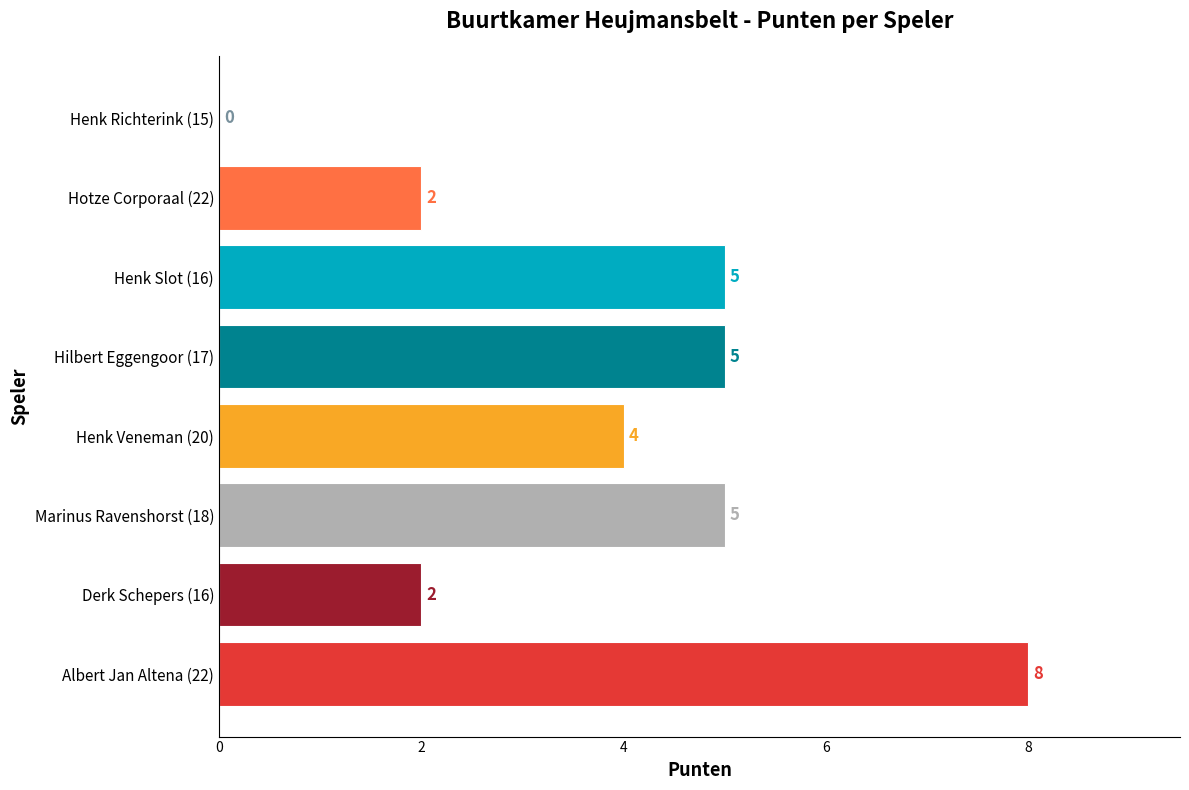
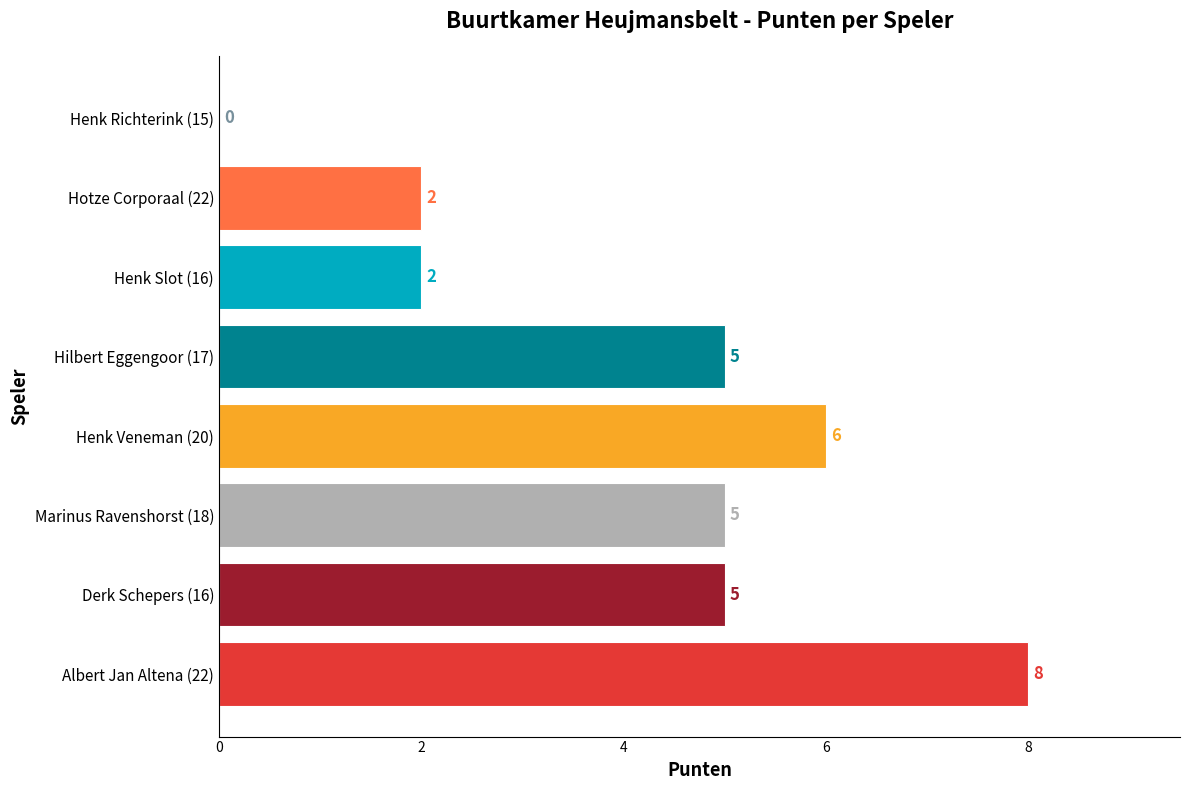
Henk Slot (16): 5 -> 2
Henk Veneman (20): 4 -> 6
Derk Schepers (16): 2 -> 5
